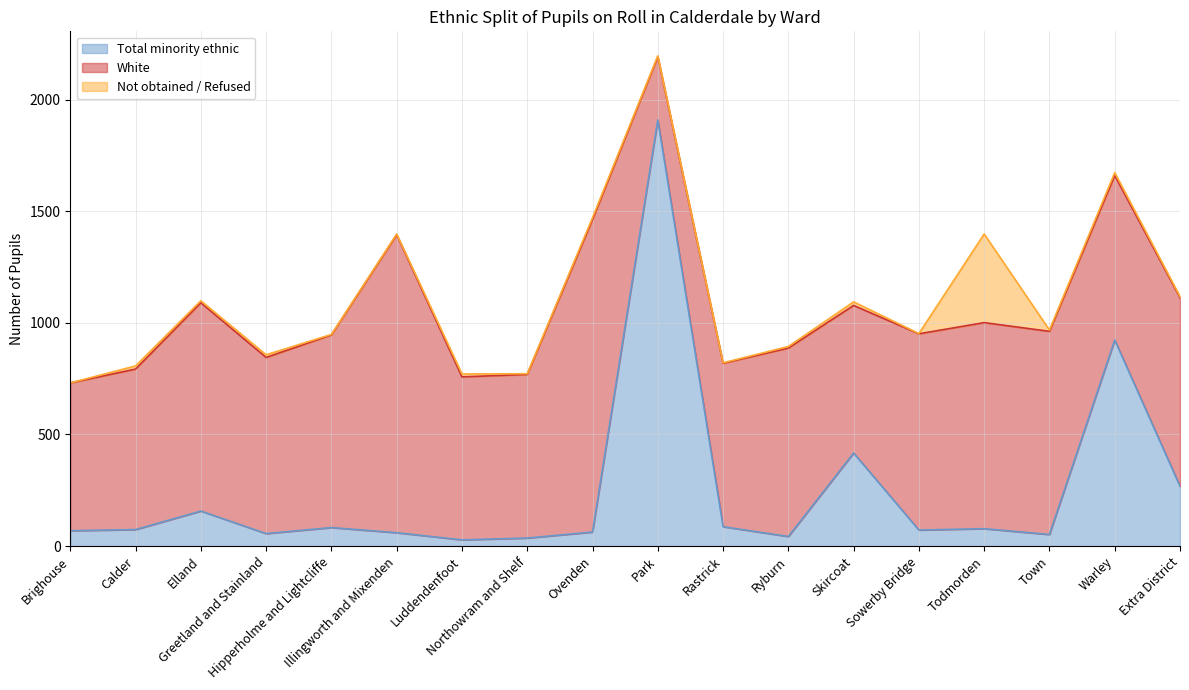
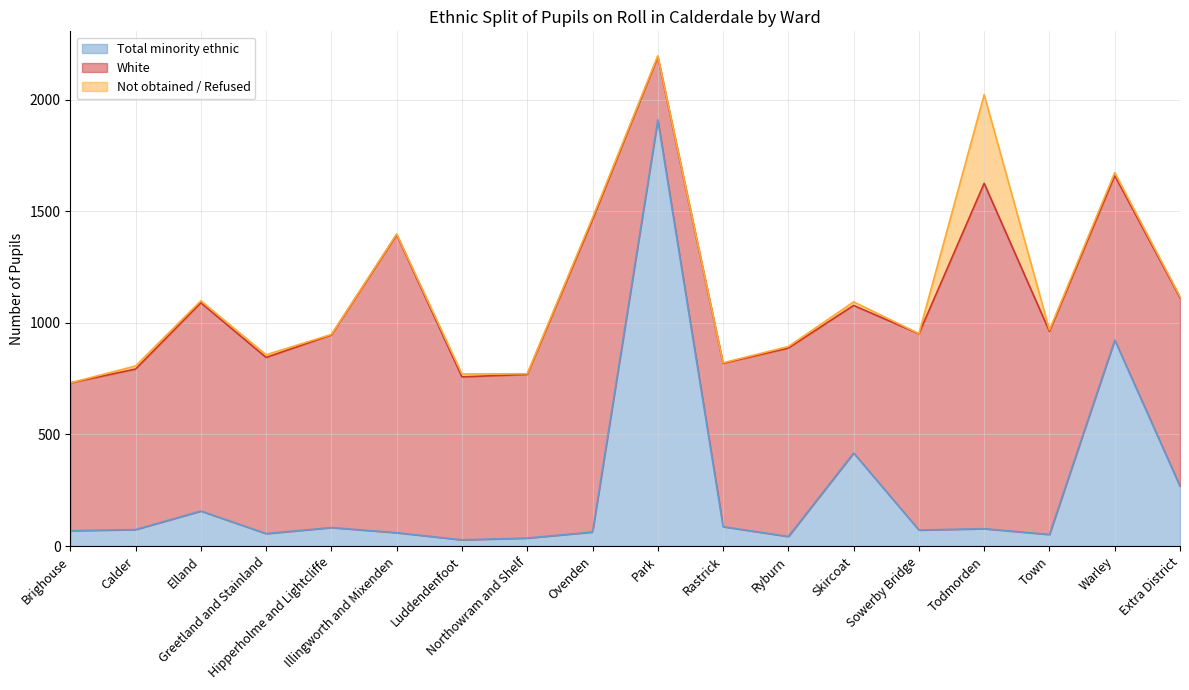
White, Todmorden: 920 -> 1550
